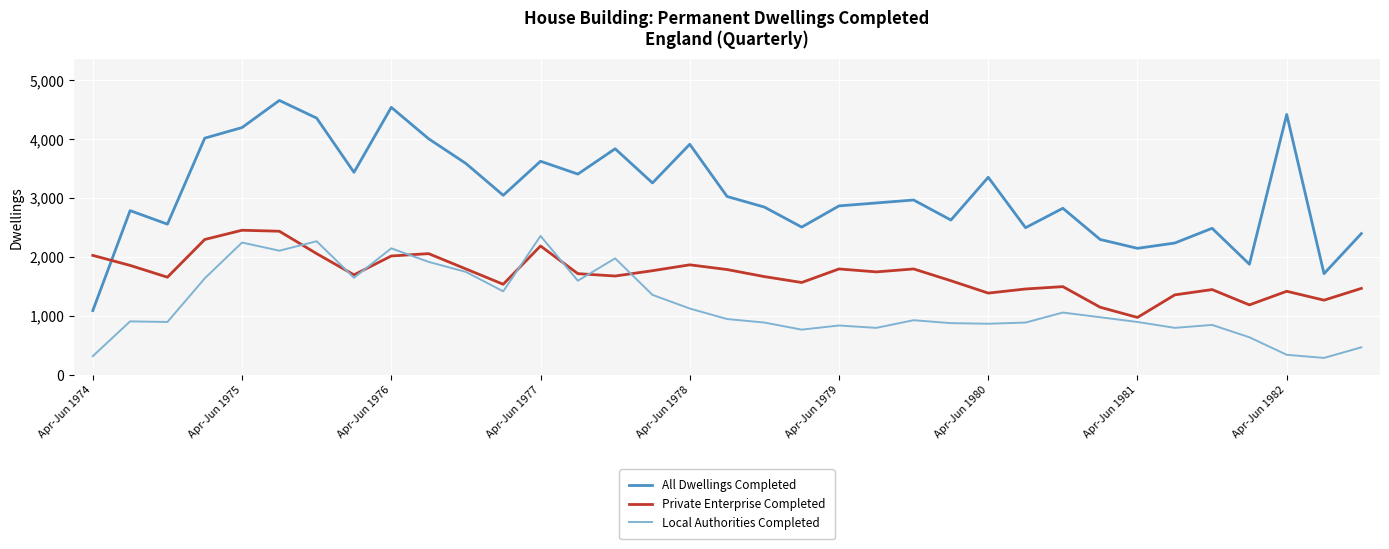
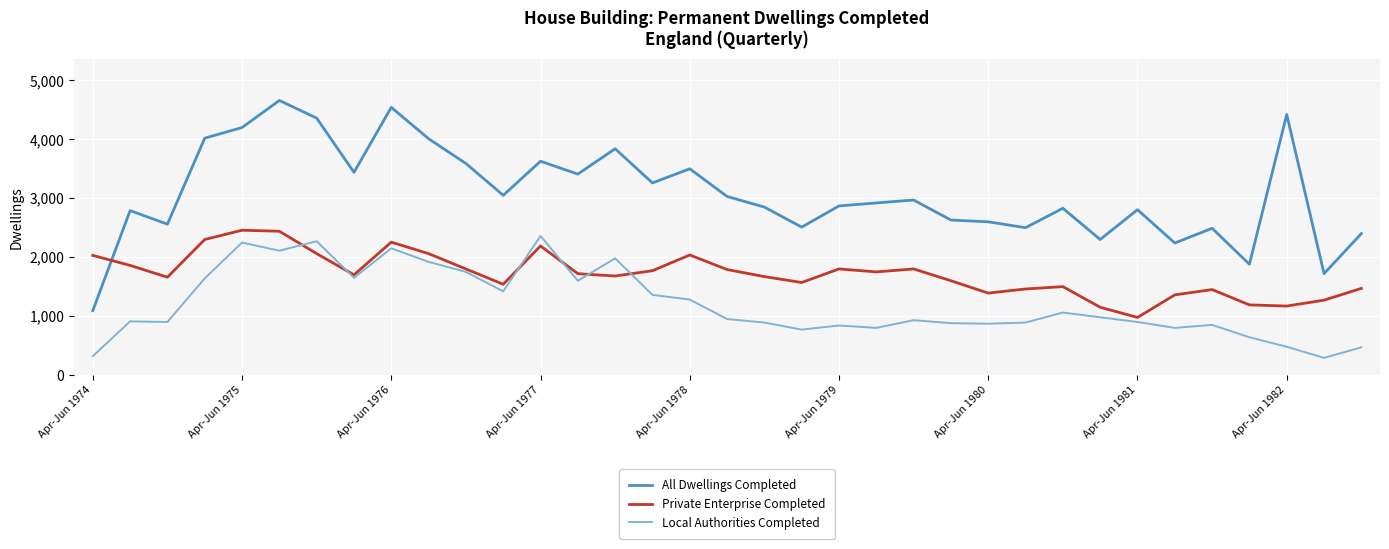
Private Enterprise Completed, Apr-Jun 1976: 2,000 -> 2,300
All Dwellings Completed, Apr-Jun 1978: 3,900 -> 3,500
Private Enterprise Completed, Apr-Jun 1978: 1,900 -> 2,000
Local Authorities Completed, Apr-Jun 1978: 1,100 -> 1,300
All Dwellings Completed, Apr-Jun 1980: 3,400 -> 2,600
All Dwellings Completed, Apr-Jun 1981: 2,200 -> 2,800
Private Enterprise Completed, Apr-Jun 1982: 1,400 -> 1,200
Local Authorities Completed, Apr-Jun 1982: 300 -> 500
